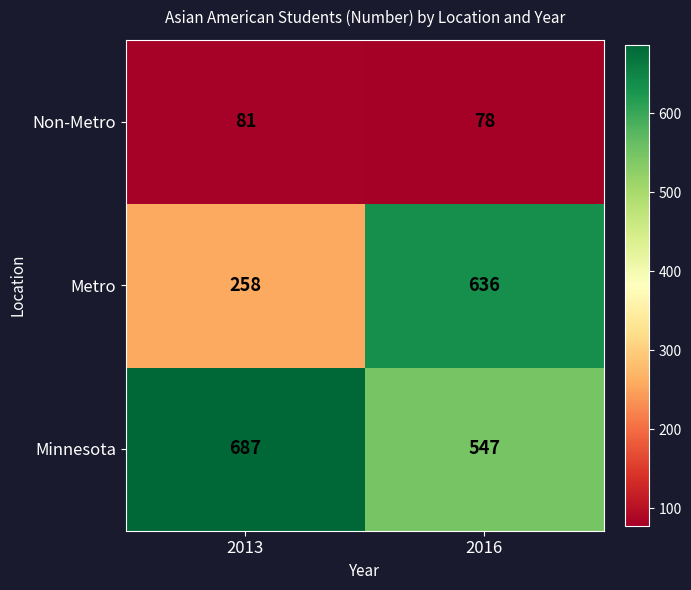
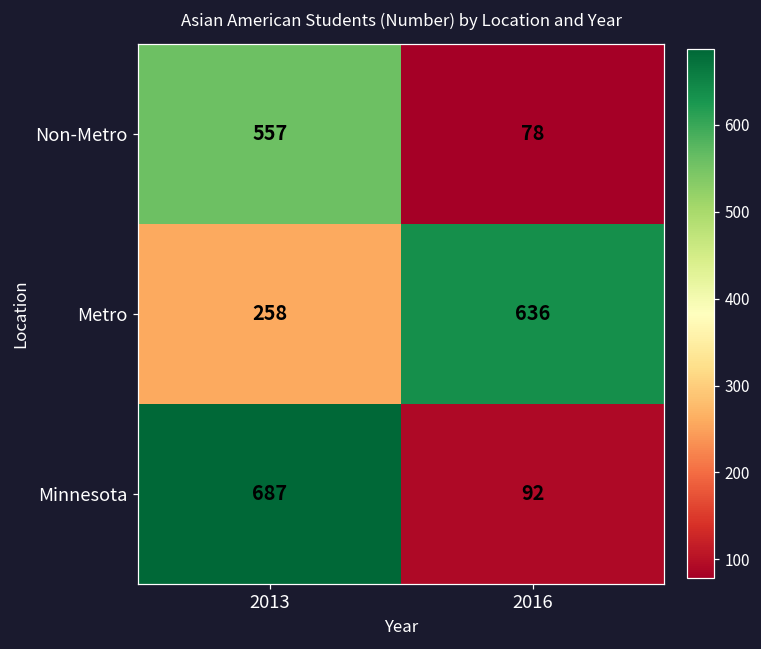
Non-Metro, 2013: 81 -> 557
Minnesota, 2016: 547 -> 92
